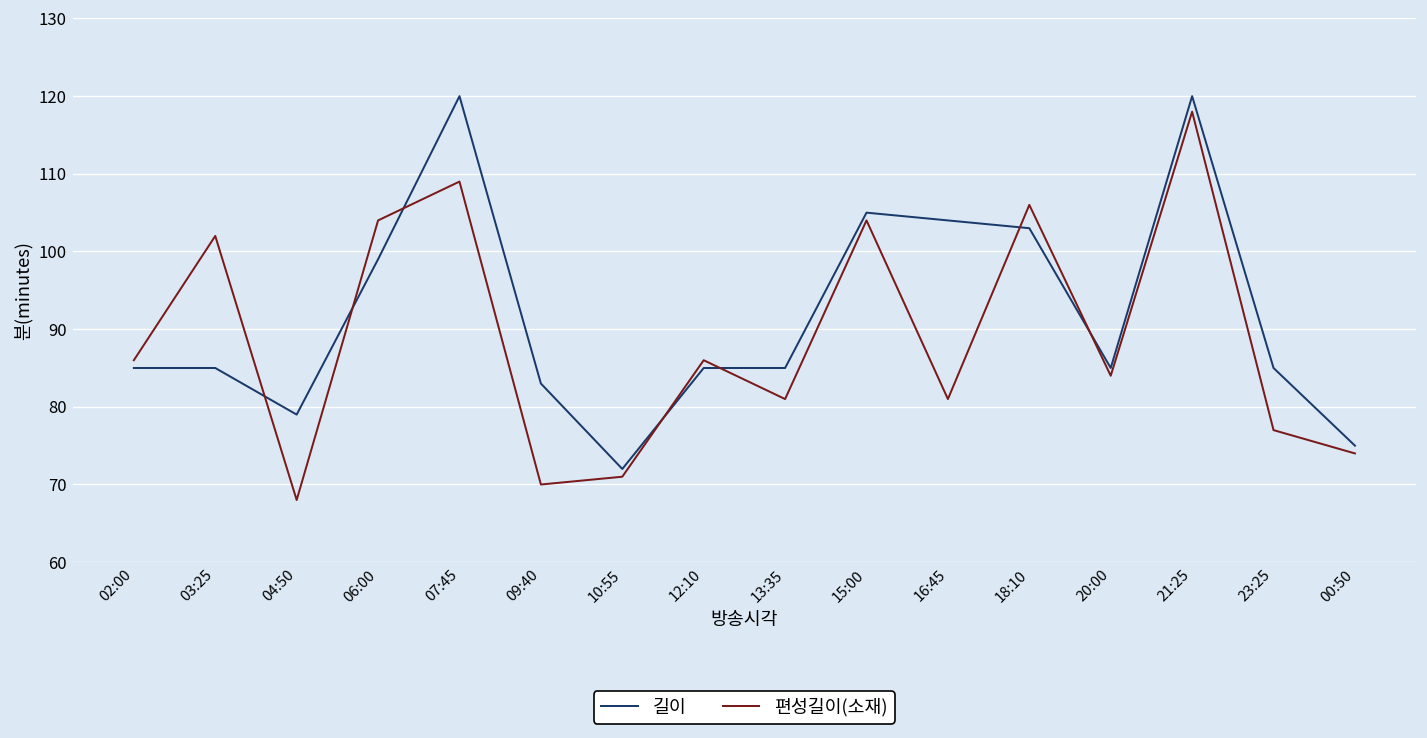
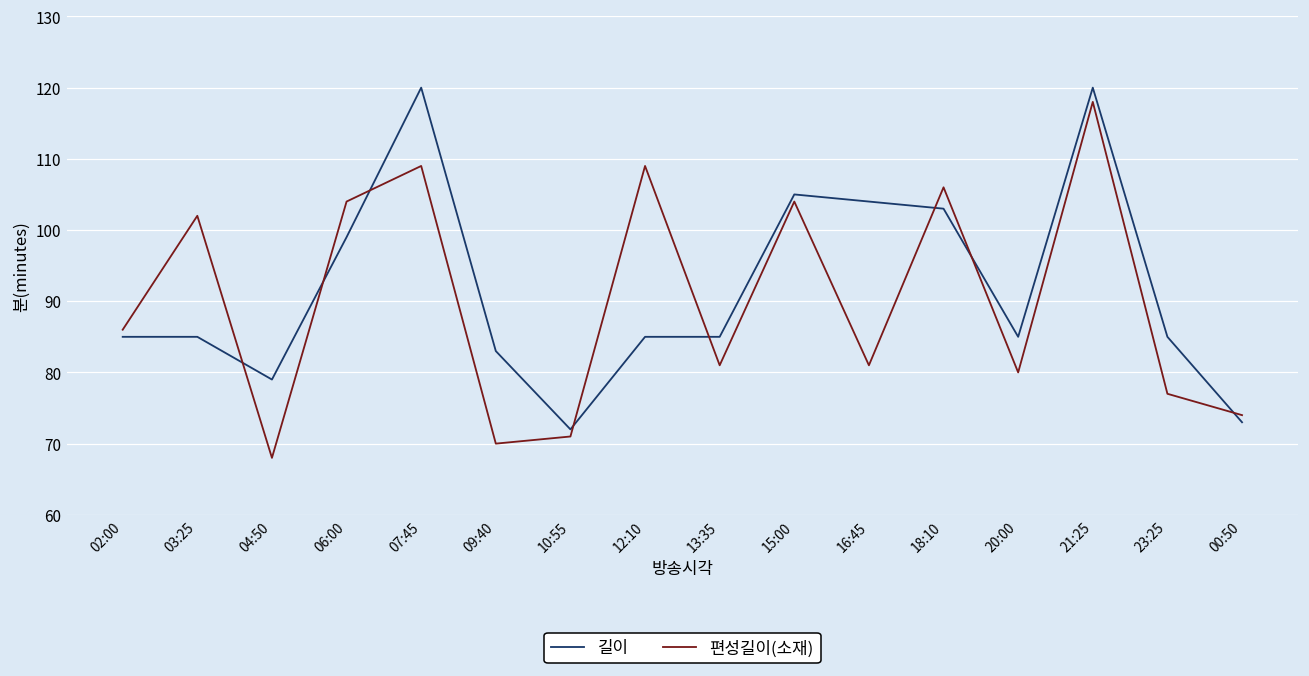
편성길이(소재), 12:10: 86 -> 109
편성길이(소재), 20:00: 84 -> 80
길이, 00:50: 75 -> 73
